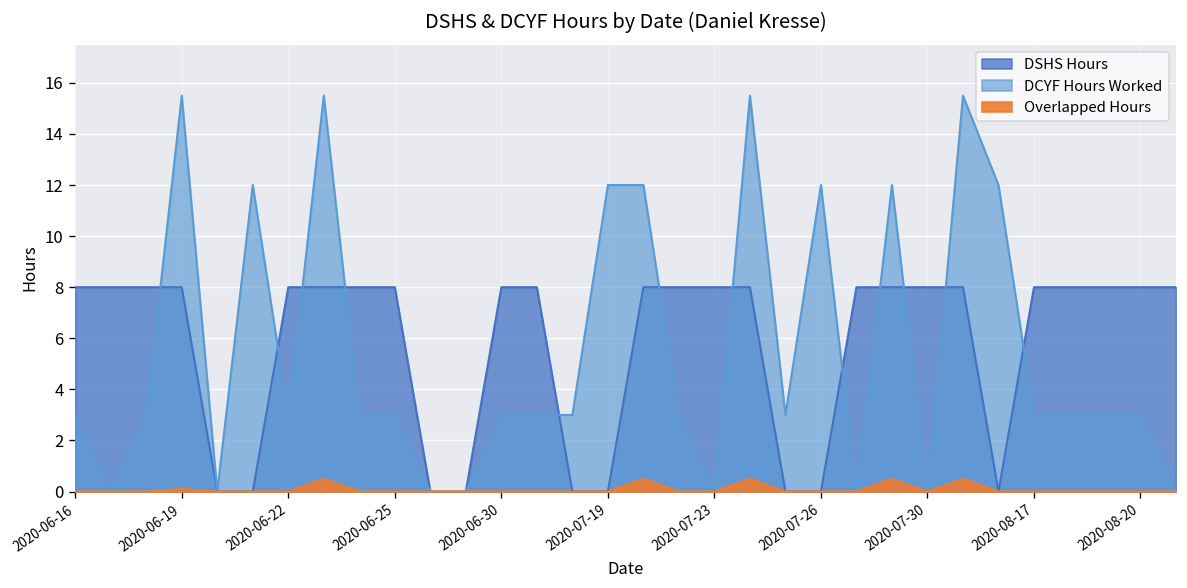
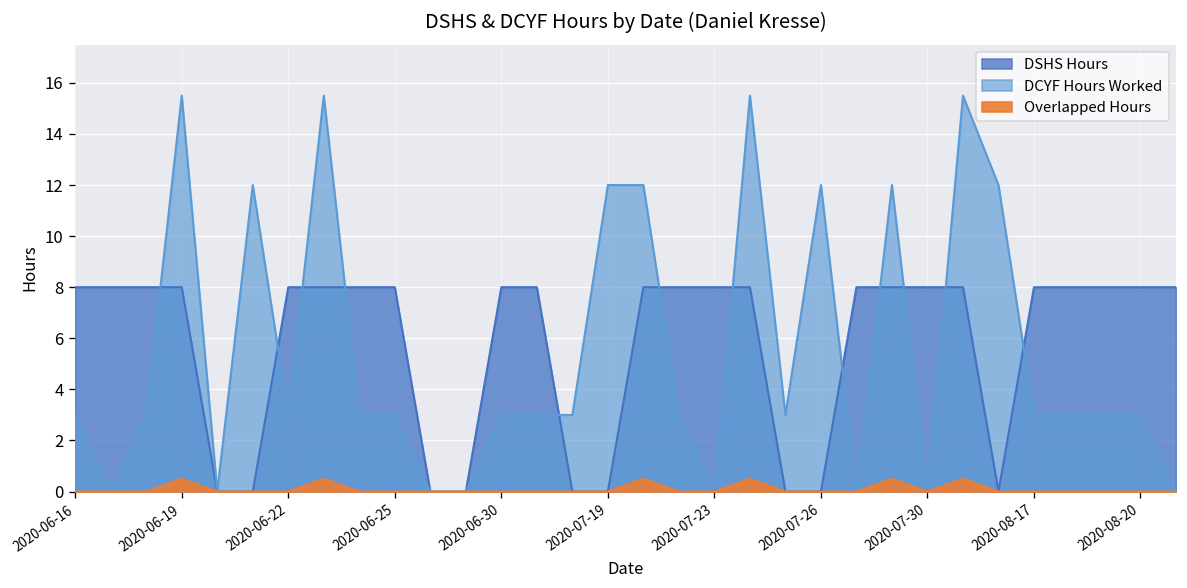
Overlapped Hours, 2020-06-19: 0.1 -> 0.5
